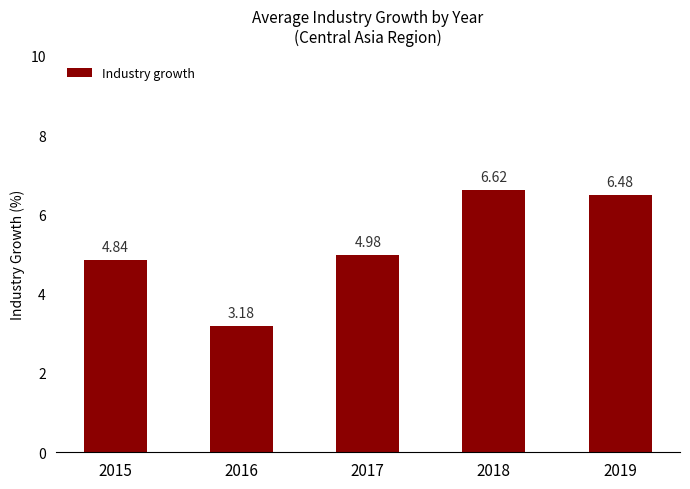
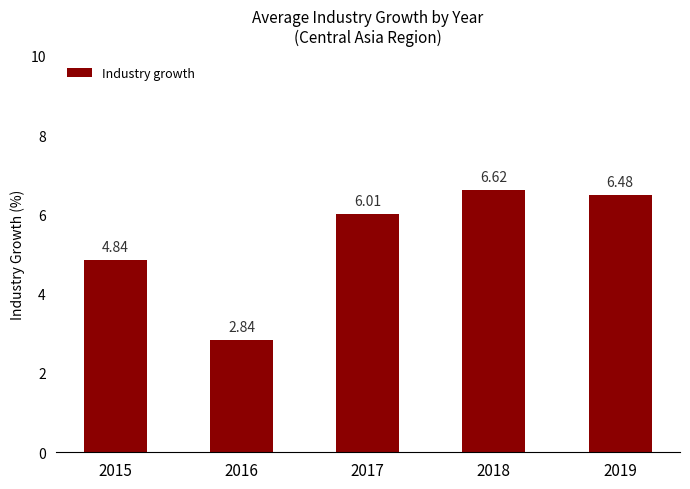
2016: 3.18 -> 2.84
2017: 4.98 -> 6.01
